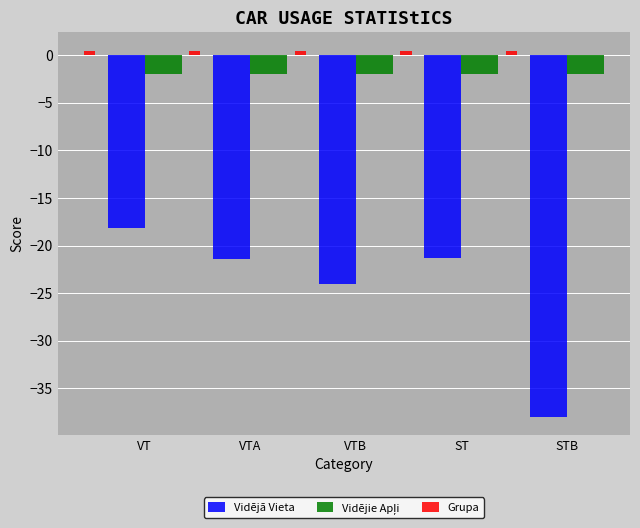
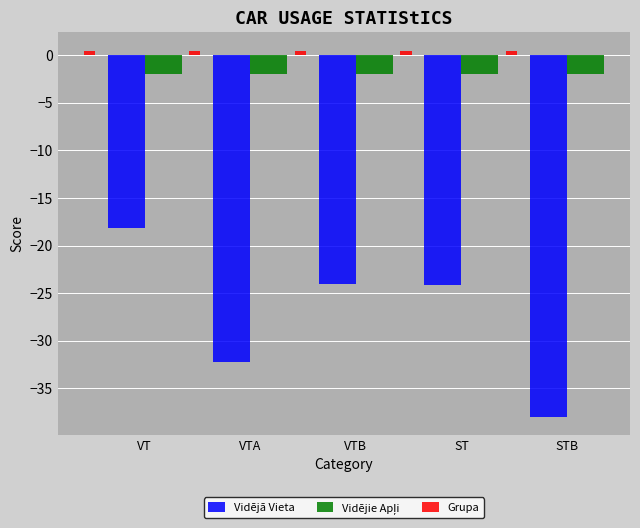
Vidējā Vieta, VTA: -21 -> -32
Vidējā Vieta, ST: -21 -> -24
